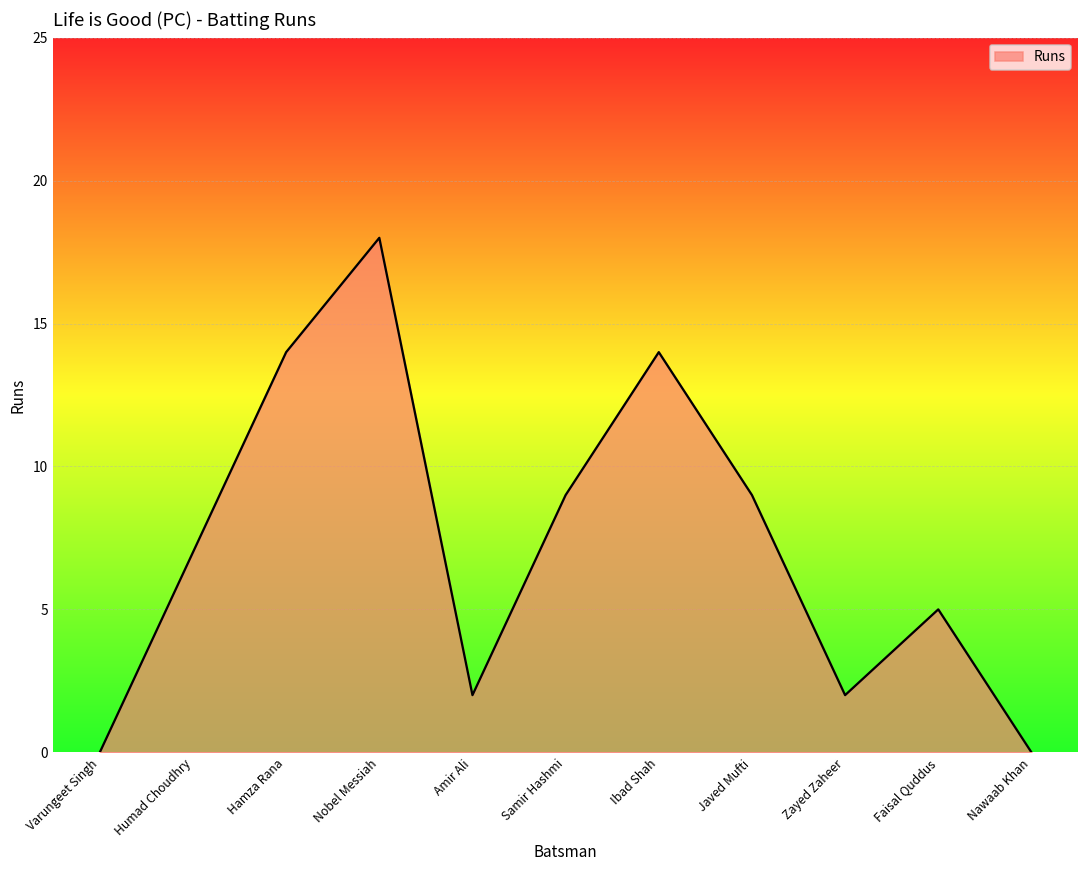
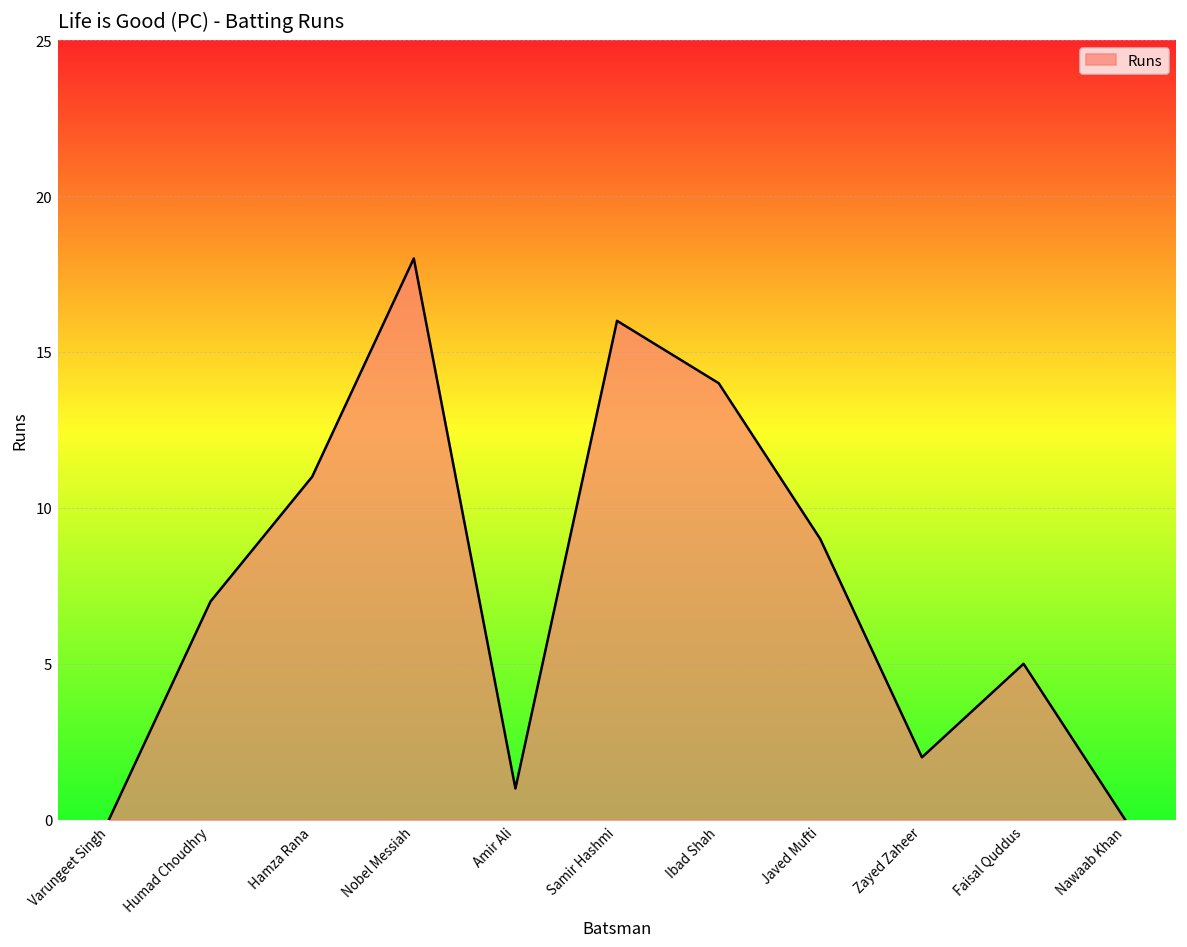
Hamza Rana: 14 -> 11
Amir Ali: 2 -> 1
Samir Hashmi: 9 -> 16
